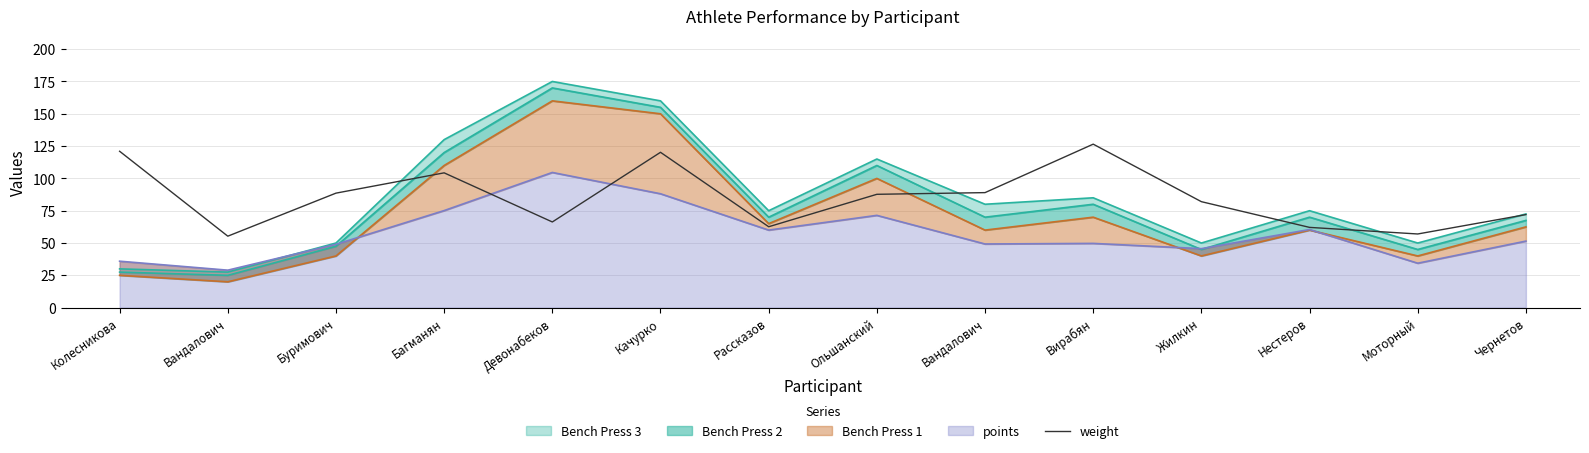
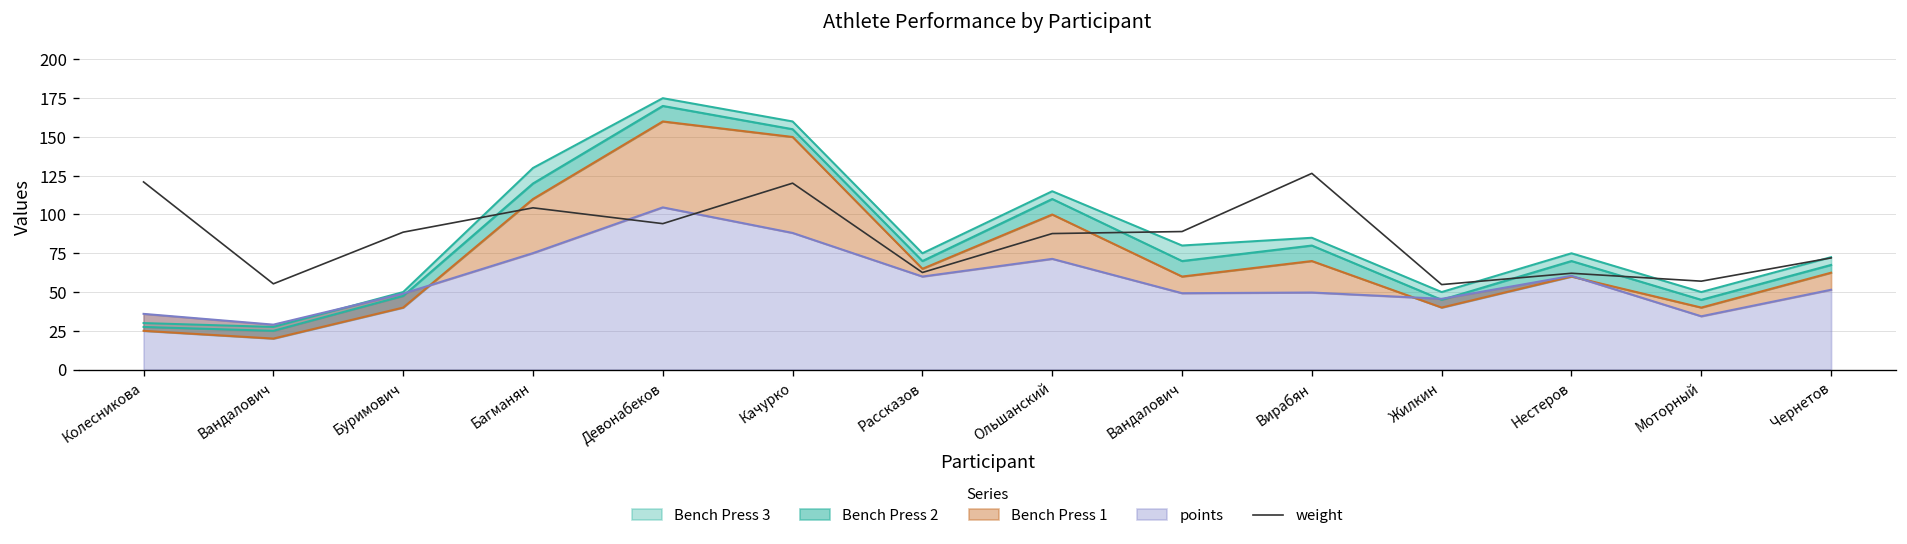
weight, Девонабеков: 66 -> 94
weight, Жилкин: 82 -> 55
